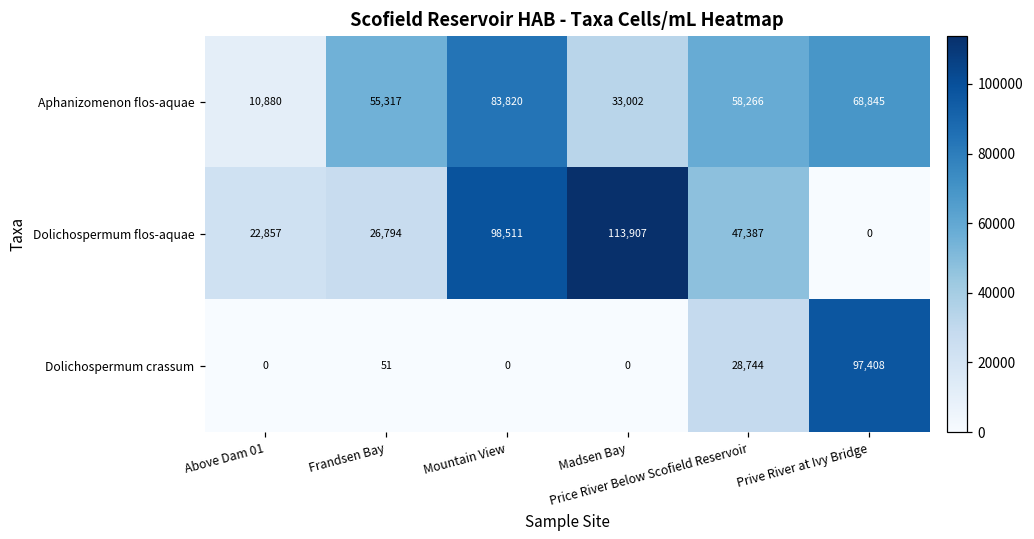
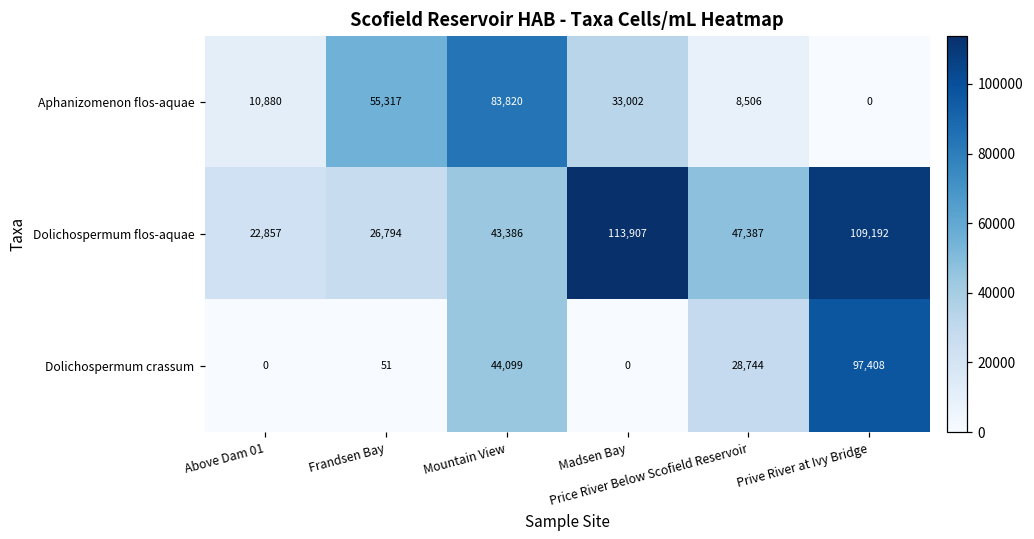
Aphanizomenon flos-aquae, Price River Below Scofield Reservoir: 58,266 -> 8,506
Aphanizomenon flos-aquae, Prive River at Ivy Bridge: 68,845 -> 0
Dolichospermum flos-aquae, Mountain View: 98,511 -> 43,386
Dolichospermum flos-aquae, Prive River at Ivy Bridge: 0 -> 109,192
Dolichospermum crassum, Mountain View: 0 -> 44,099
